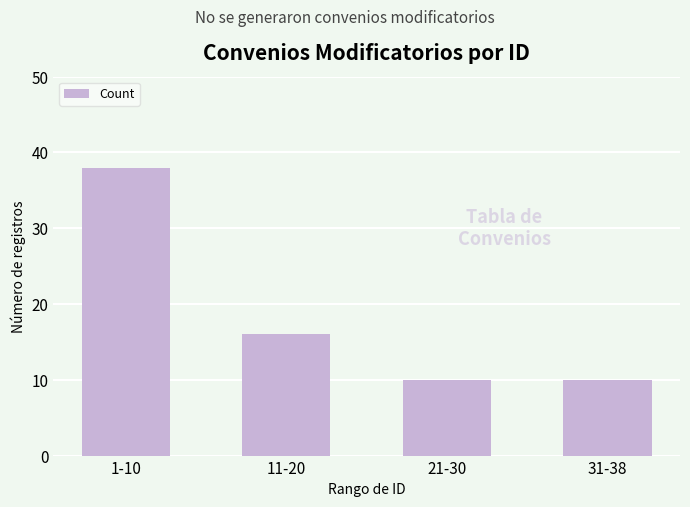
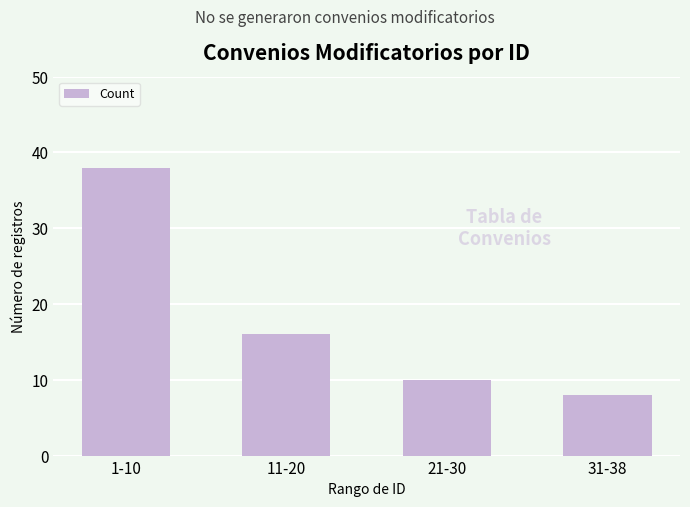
31-38: 10 -> 8
